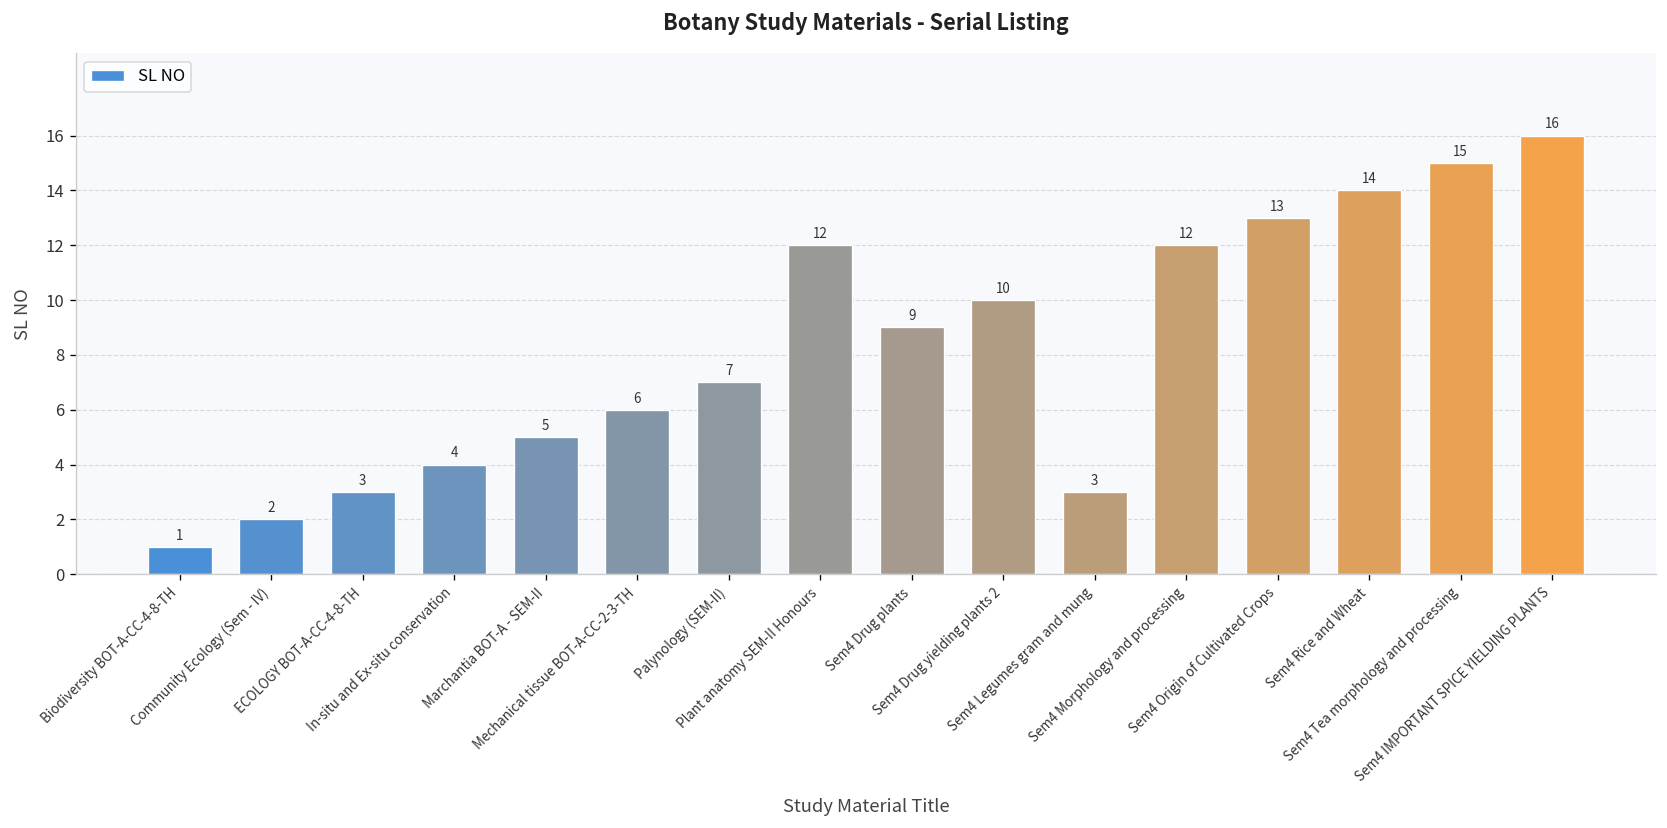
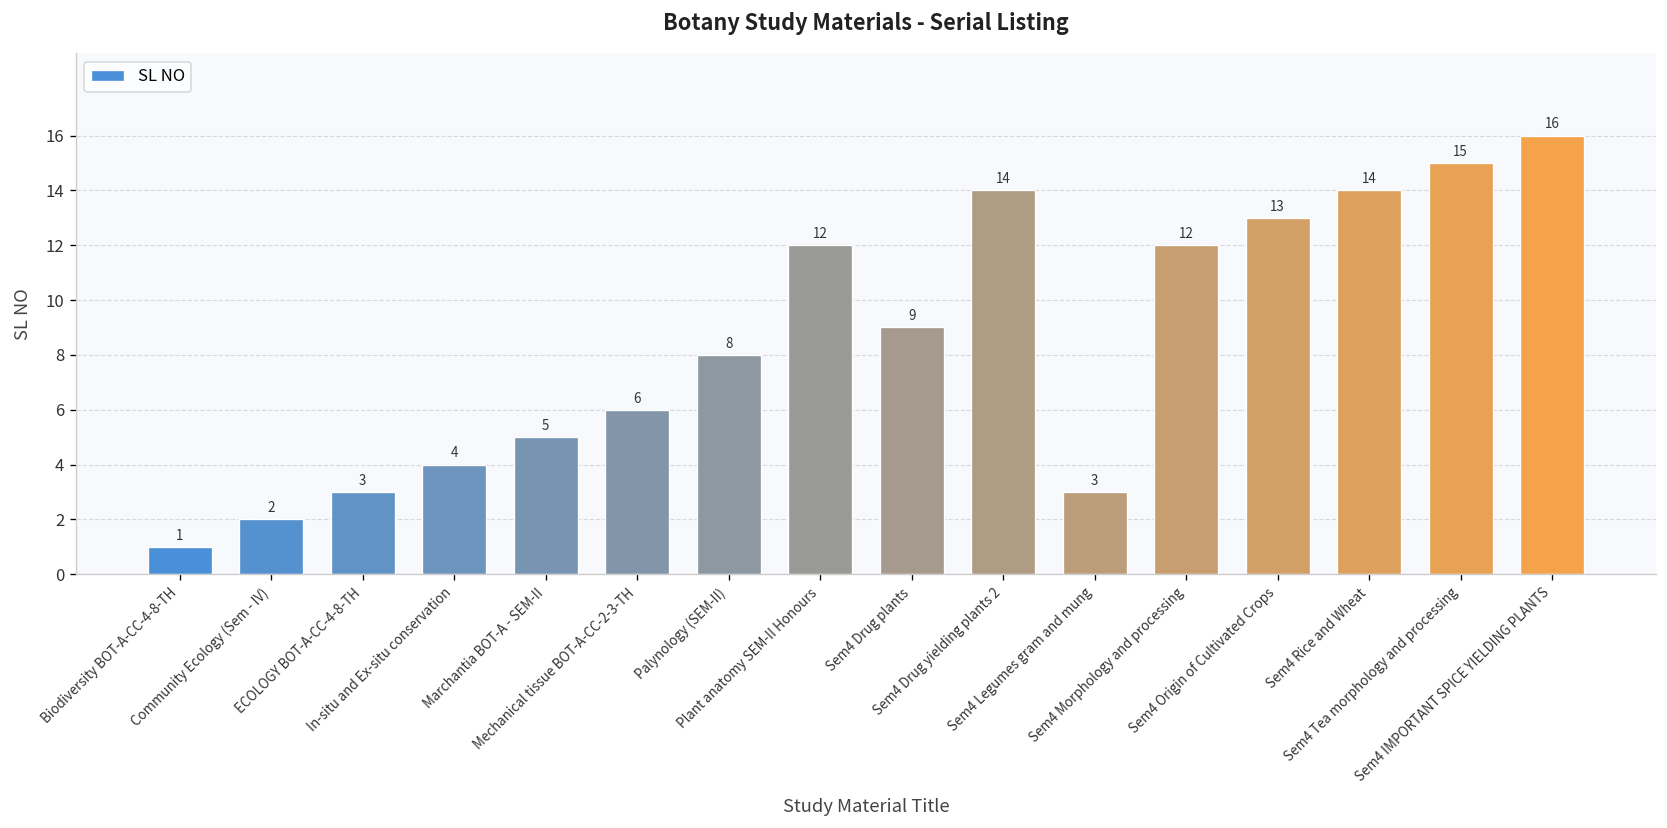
Palynology (SEM-II): 7 -> 8
Sem4 Drug yielding plants 2: 10 -> 14
